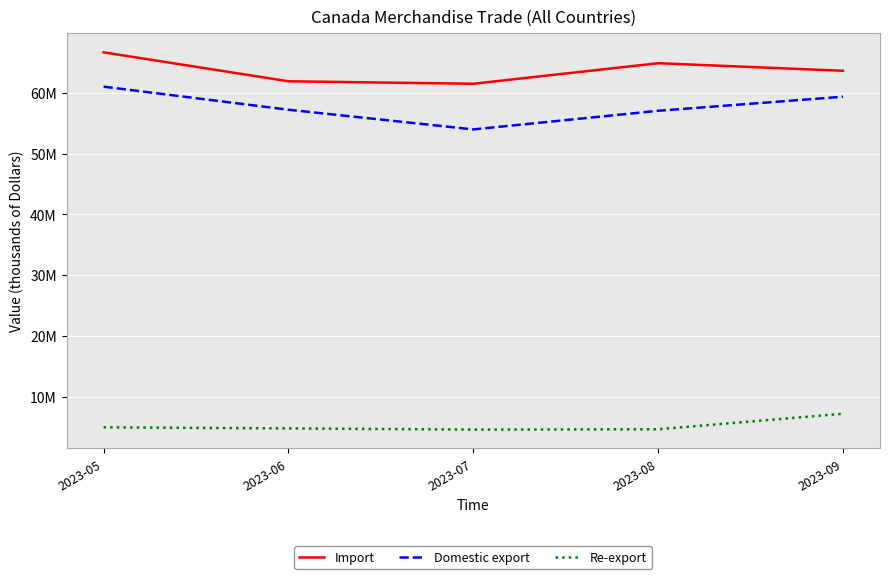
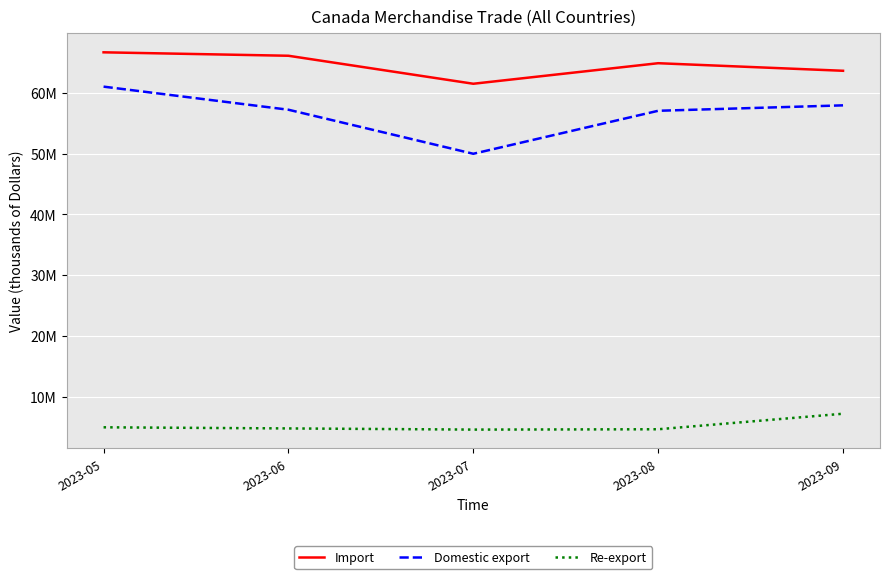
Import, 2023-06: 62000000 -> 66000000
Domestic export, 2023-07: 54000000 -> 50000000
Domestic export, 2023-09: 59000000 -> 58000000
